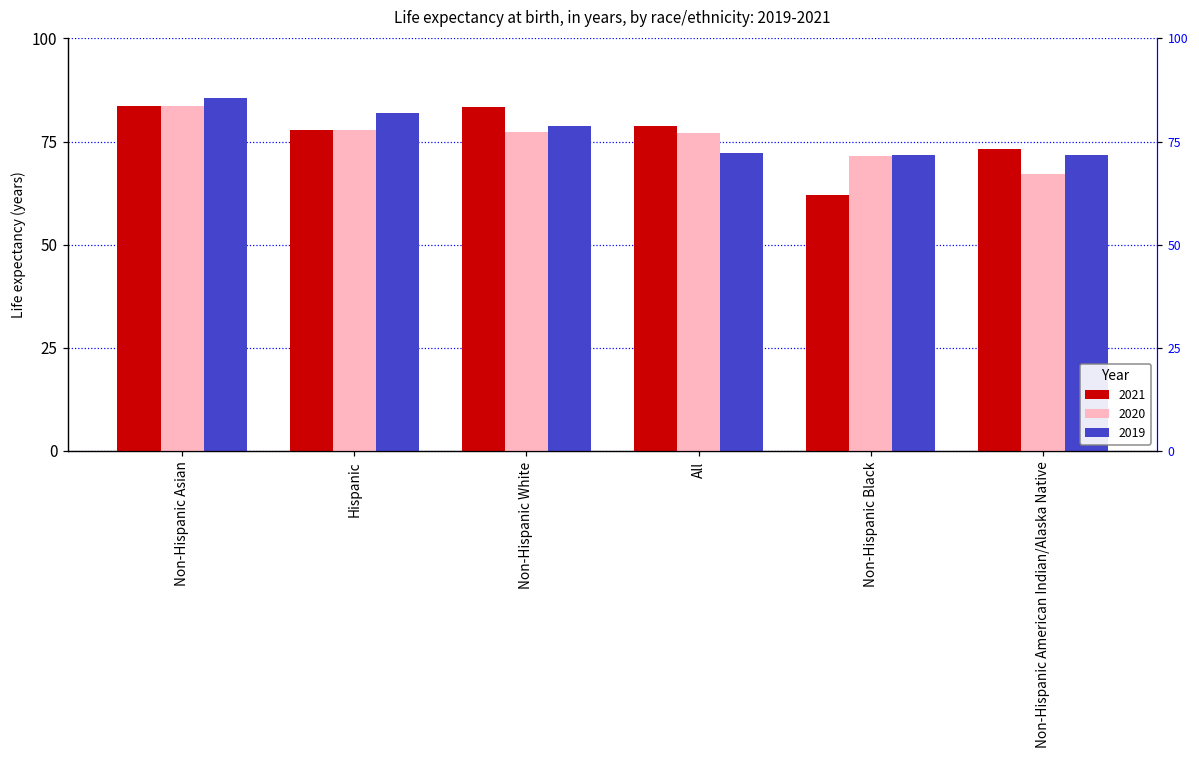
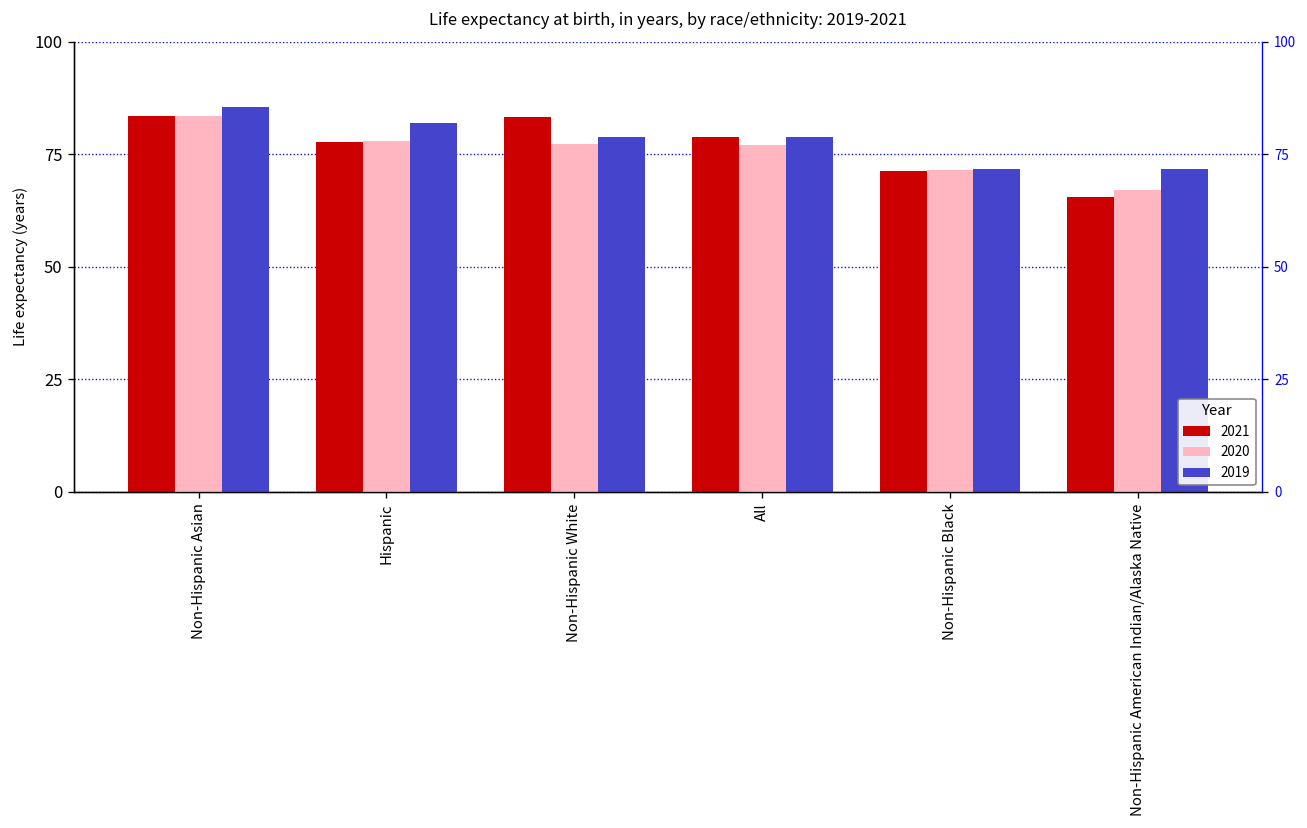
2019, All: 72 -> 79
2021, Non-Hispanic Black: 62 -> 71
2021, Non-Hispanic American Indian/Alaska Native: 73 -> 66
